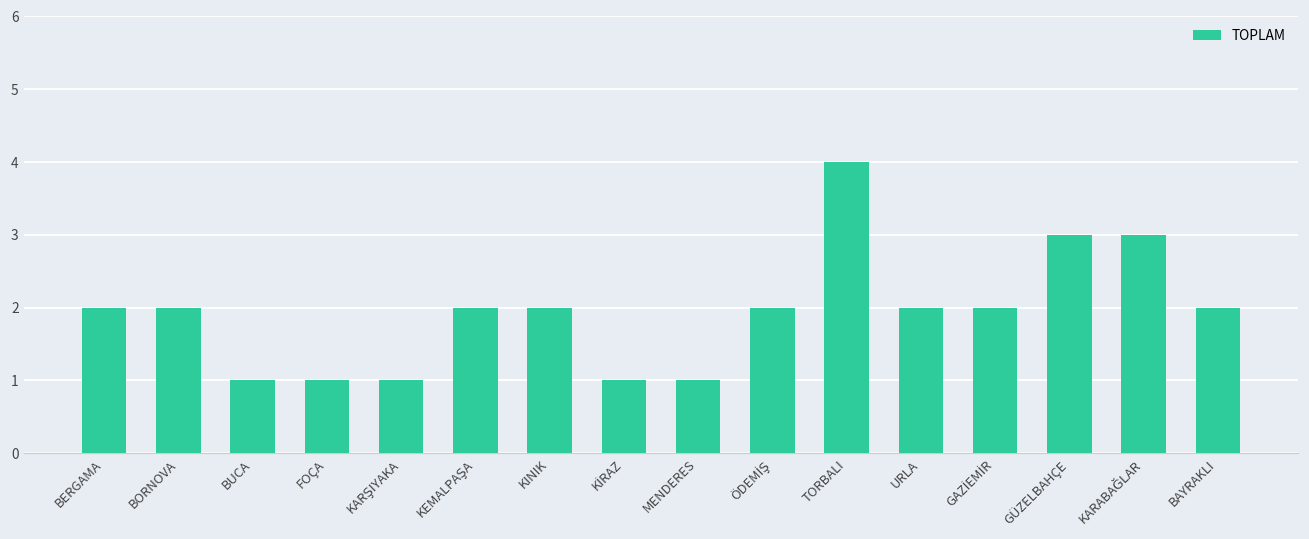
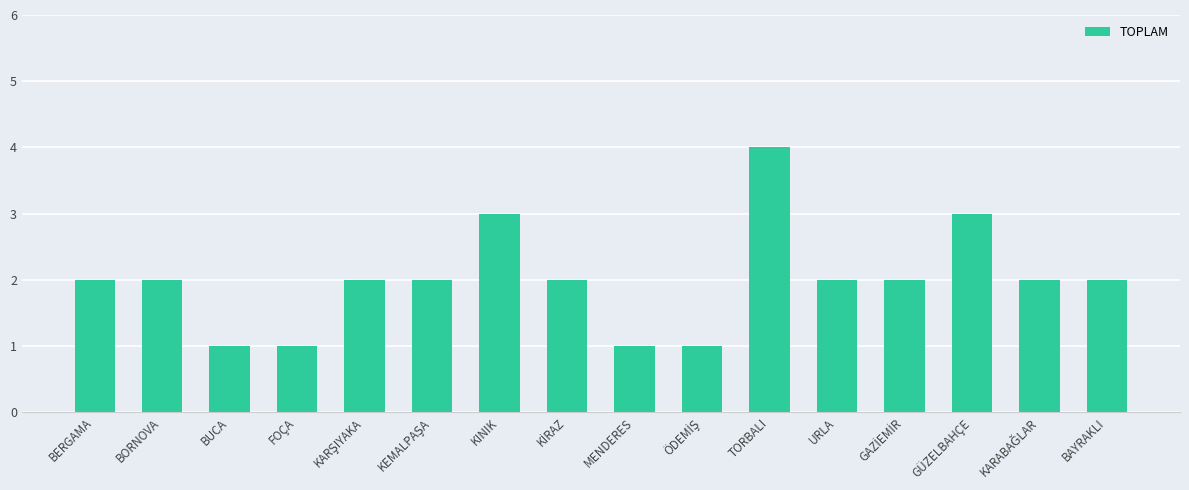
KARŞIYAKA: 1 -> 2
KINIK: 2 -> 3
KİRAZ: 1 -> 2
ÖDEMİŞ: 2 -> 1
KARABAĞLAR: 3 -> 2
